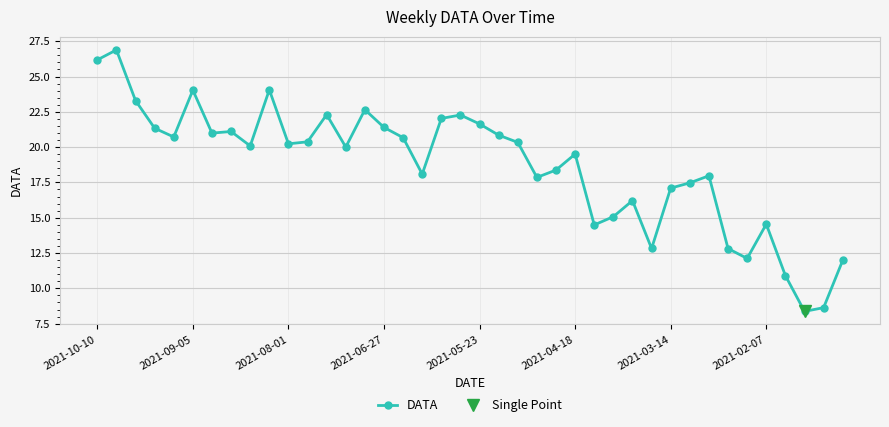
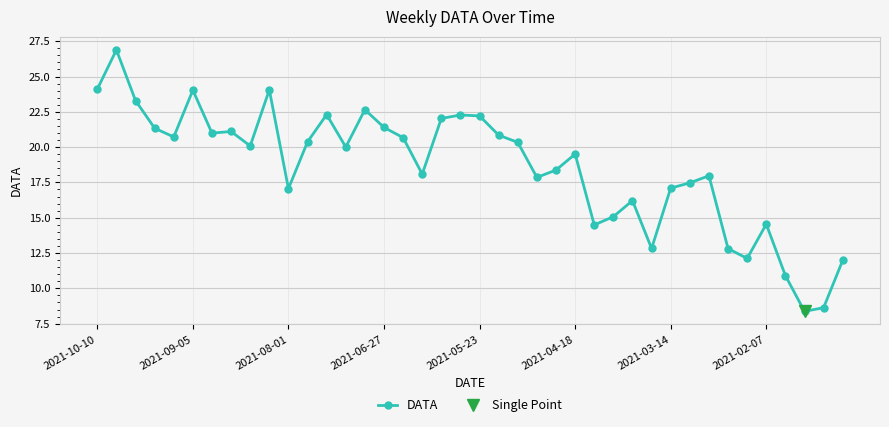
DATA, 2021-10-10: 26.2 -> 24.1
DATA, 2021-08-01: 20.2 -> 17.1
DATA, 2021-05-23: 21.6 -> 22.2
